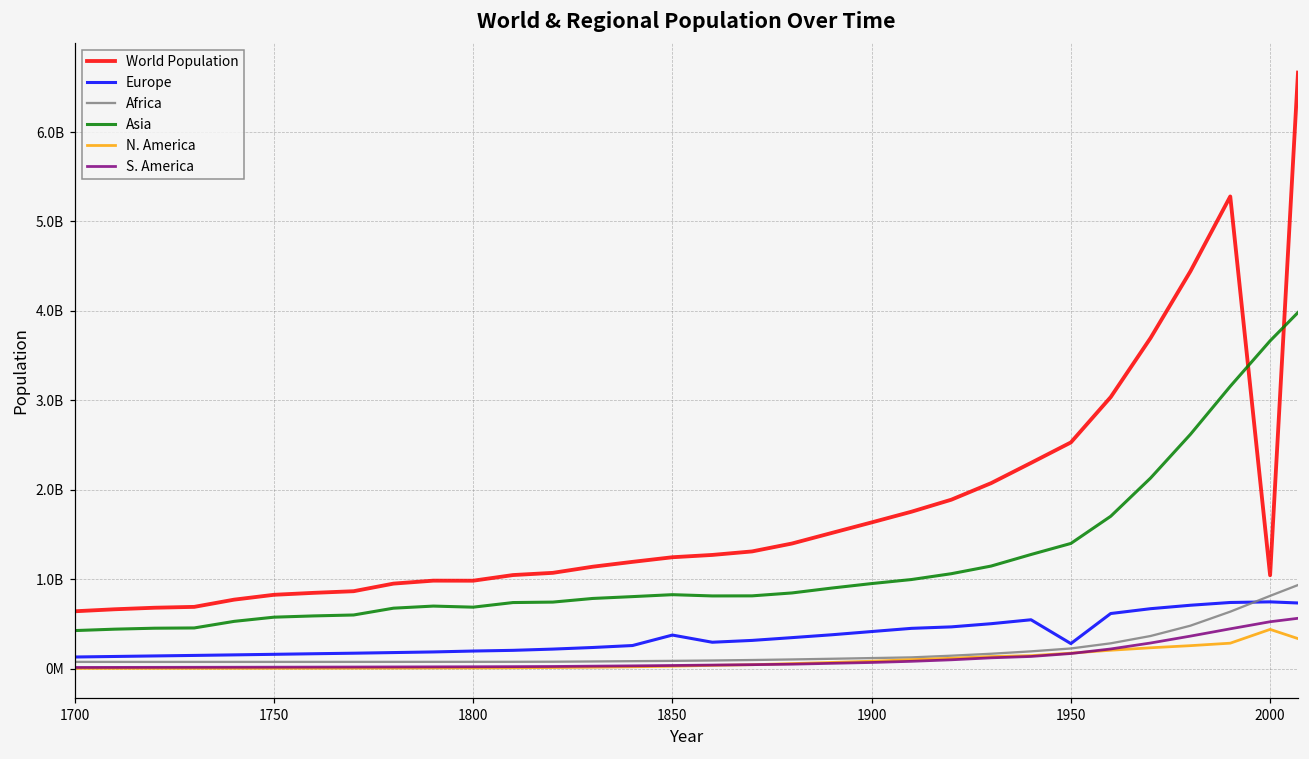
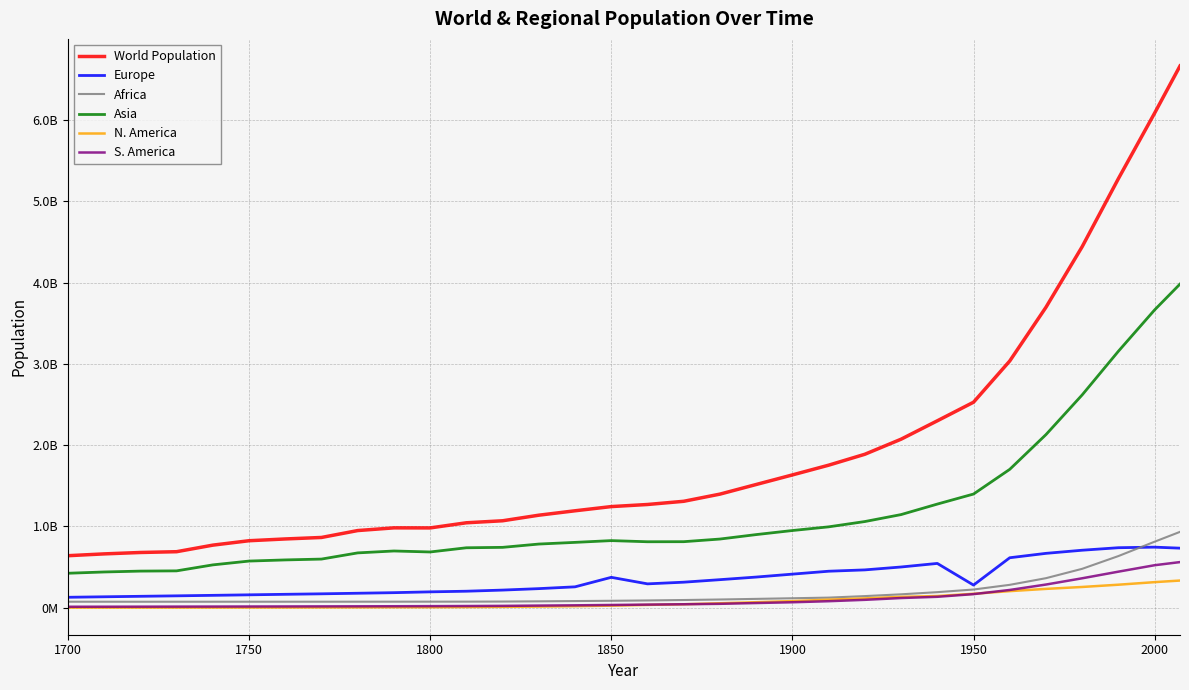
World Population, 2000: 1000000000 -> 6100000000
N. America, 2000: 400000000 -> 300000000
